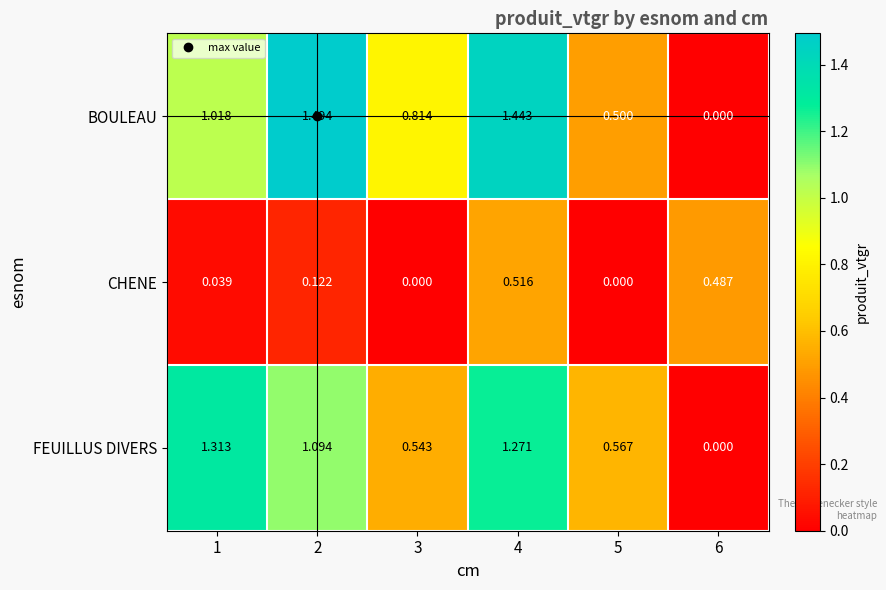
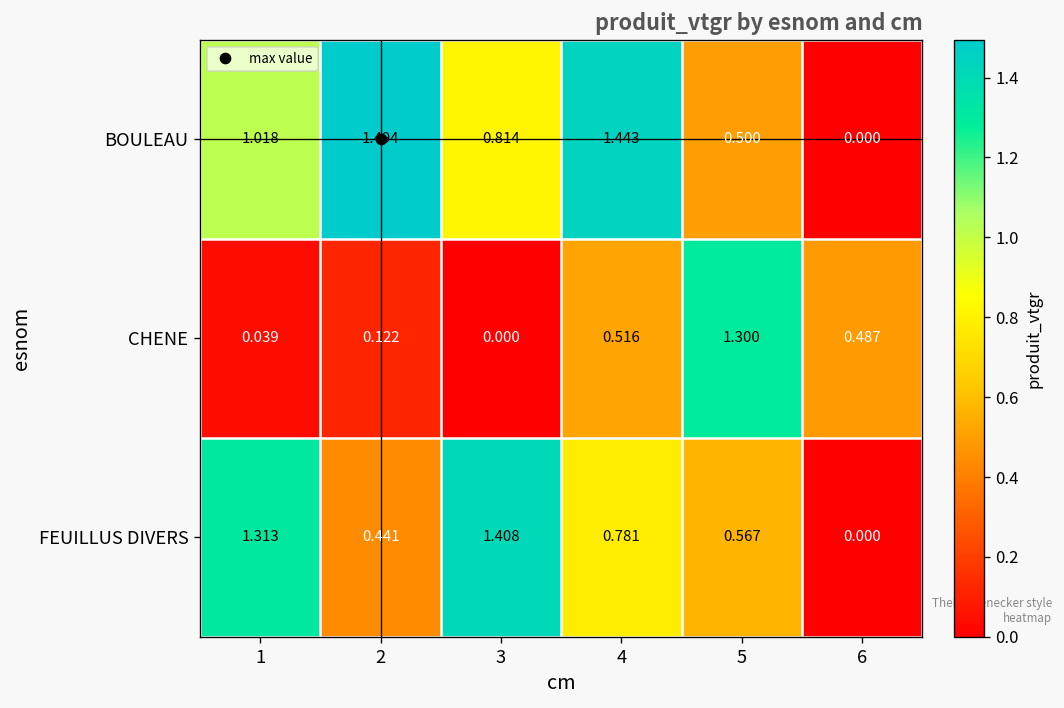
CHENE, 5: 0.000 -> 1.300
FEUILLUS DIVERS, 2: 1.094 -> 0.441
FEUILLUS DIVERS, 3: 0.543 -> 1.408
FEUILLUS DIVERS, 4: 1.271 -> 0.781
